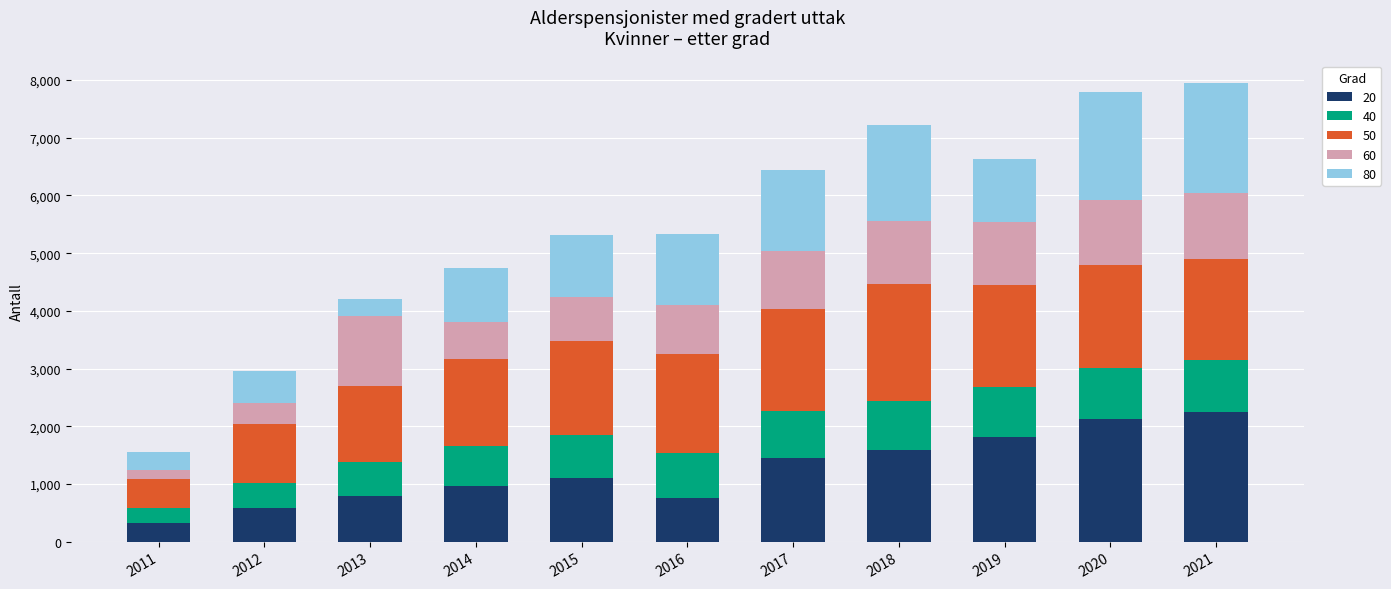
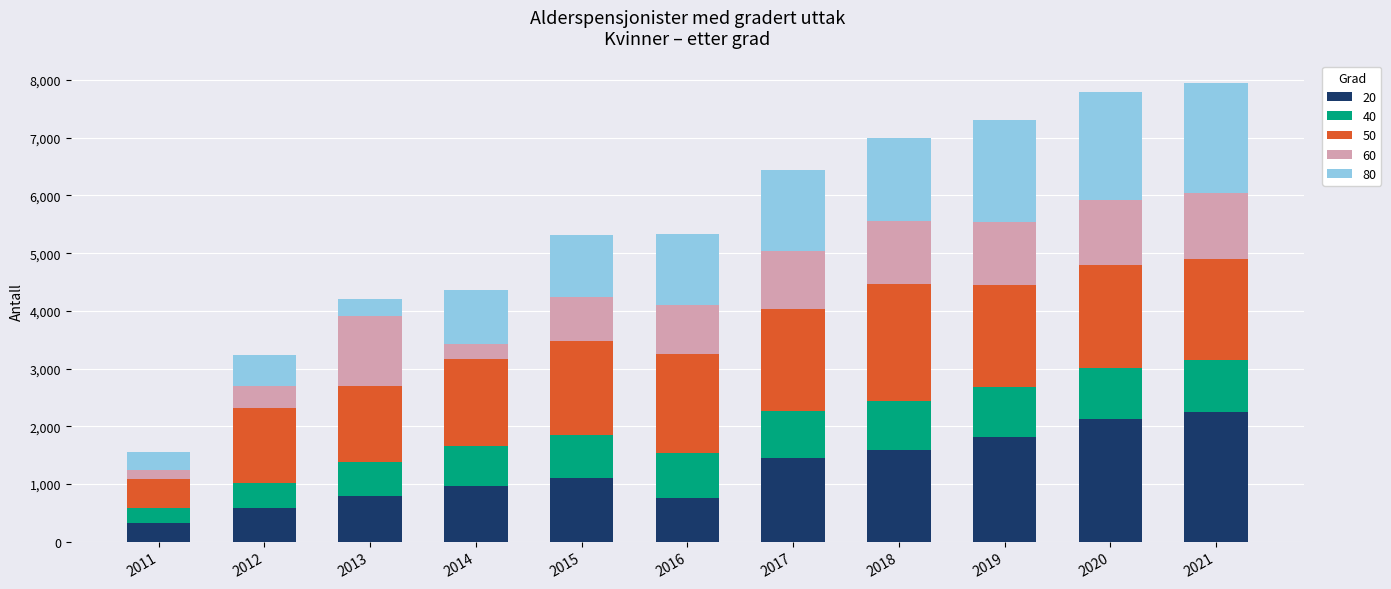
50, 2012: 1,000 -> 1,300
60, 2014: 600 -> 300
80, 2018: 1,700 -> 1,400
80, 2019: 1,100 -> 1,800
